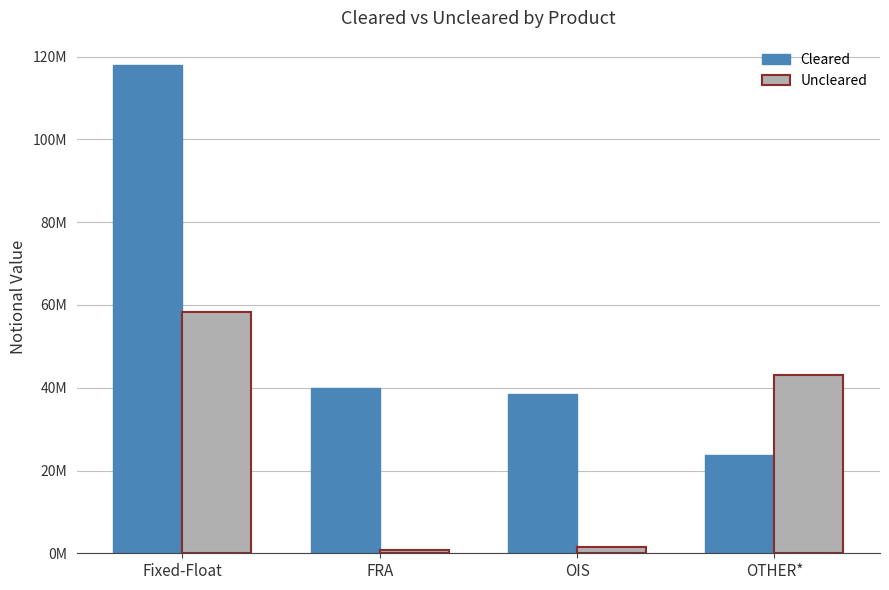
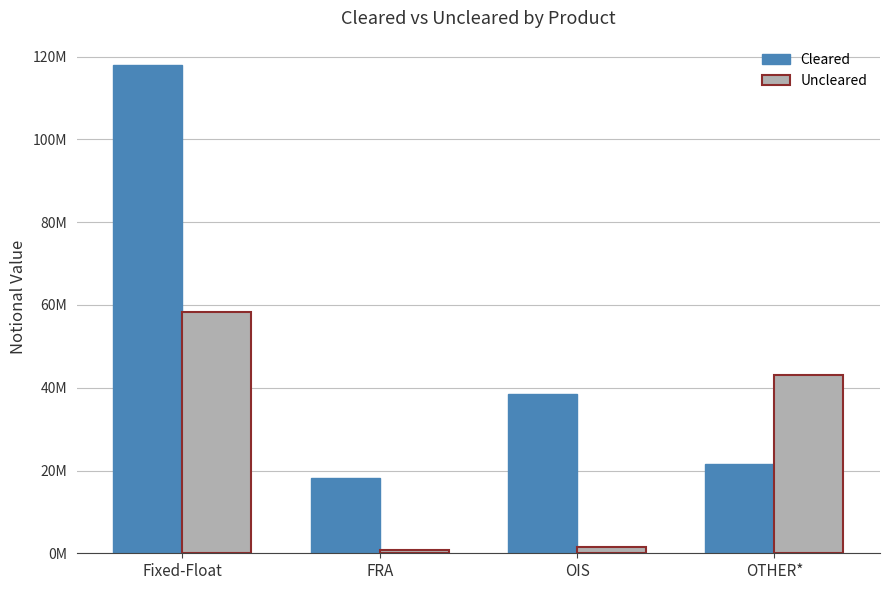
Cleared, FRA: 40000000 -> 18000000
Cleared, OTHER*: 24000000 -> 22000000
